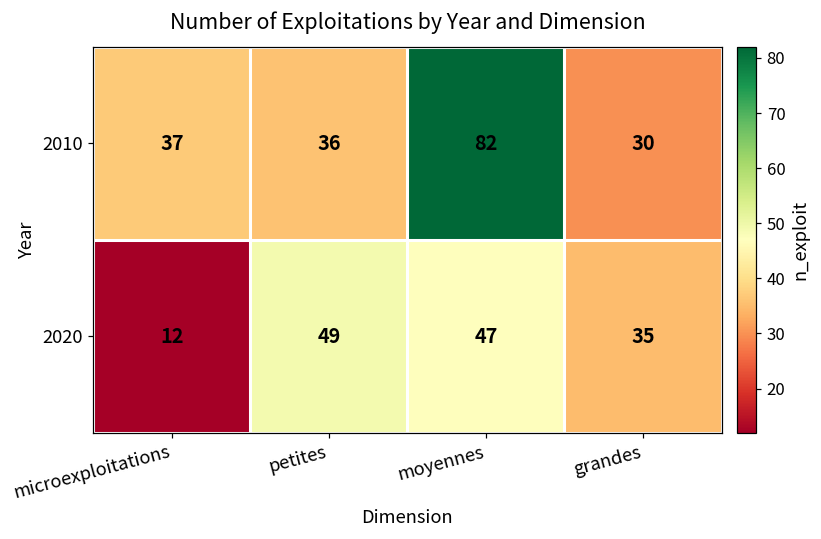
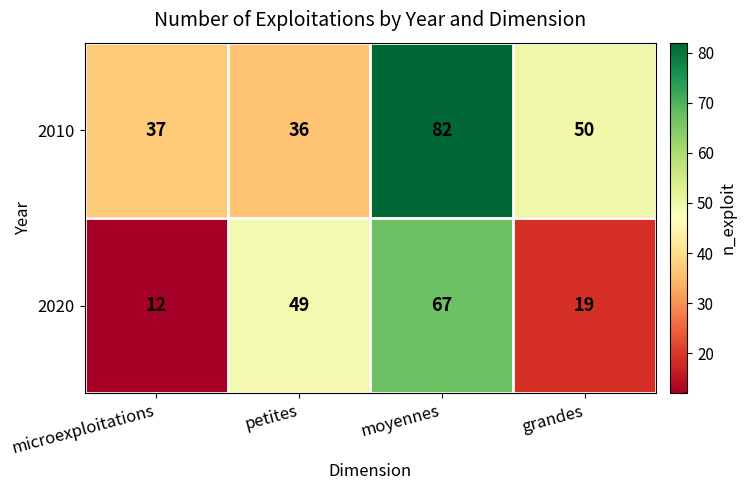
2010, grandes: 30 -> 50
2020, moyennes: 47 -> 67
2020, grandes: 35 -> 19
